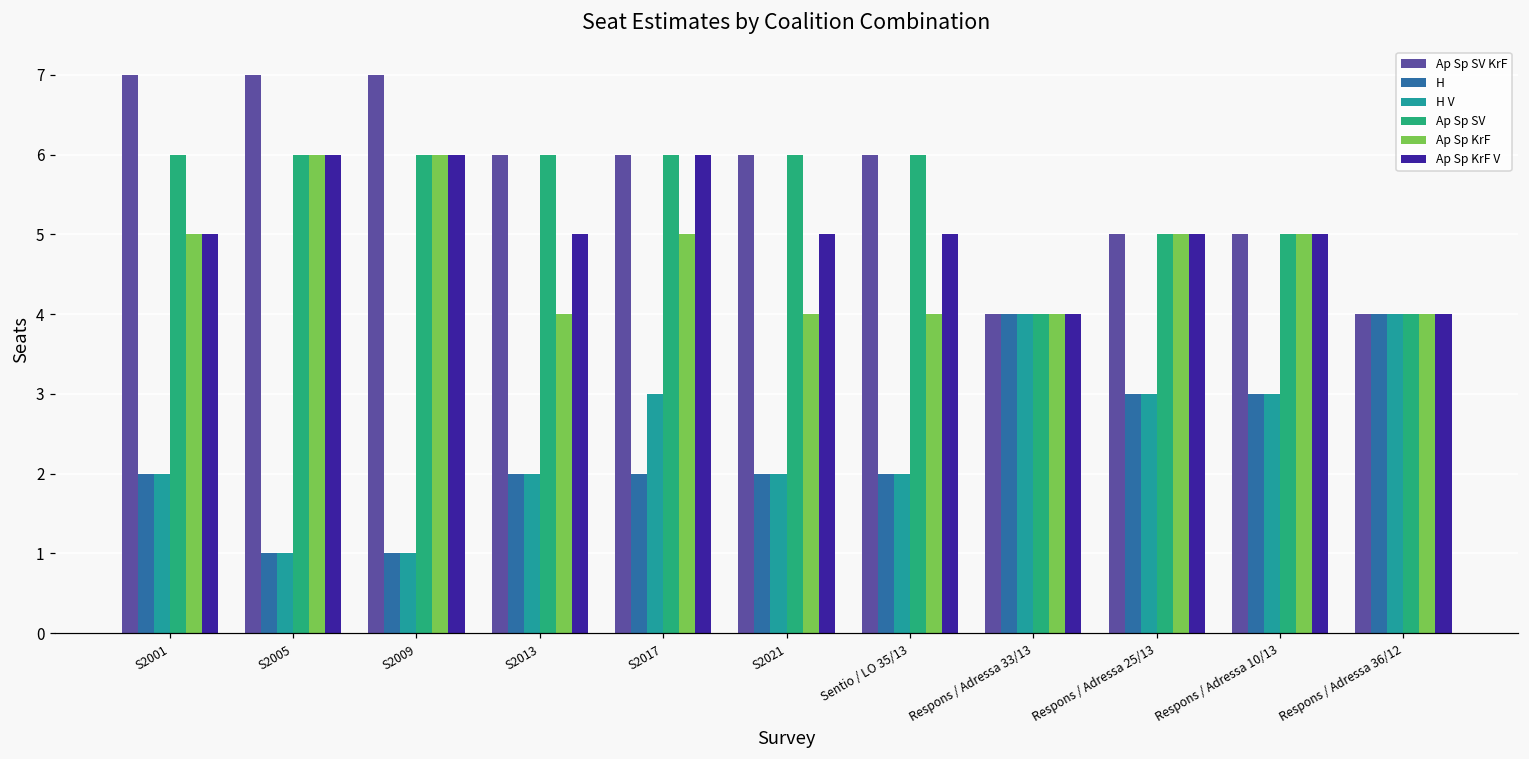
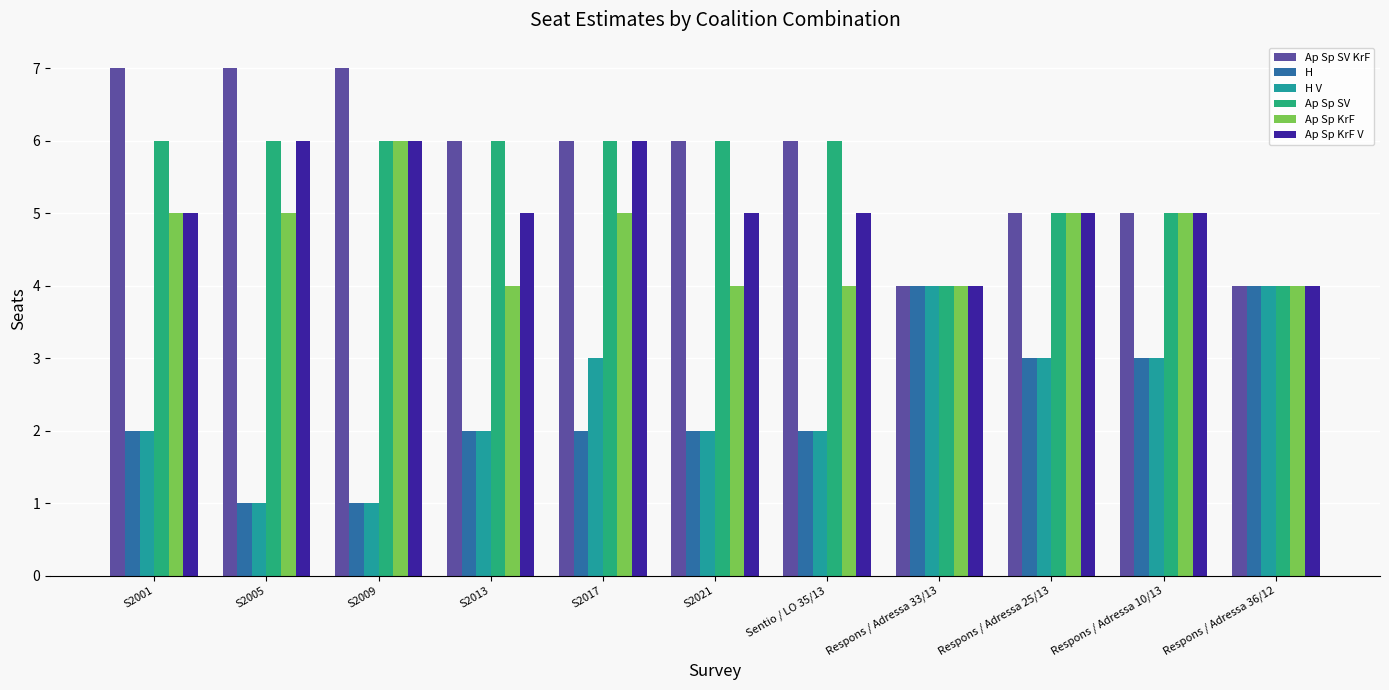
Ap Sp KrF, S2005: 6 -> 5
